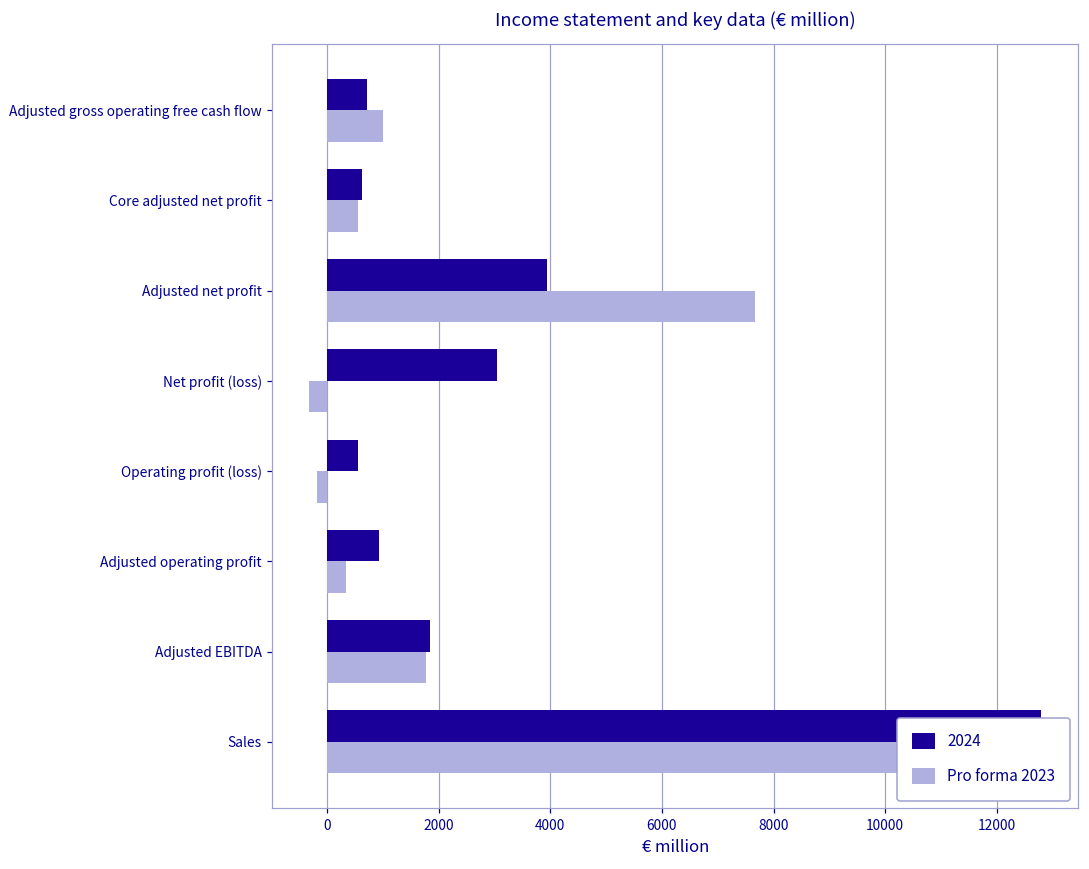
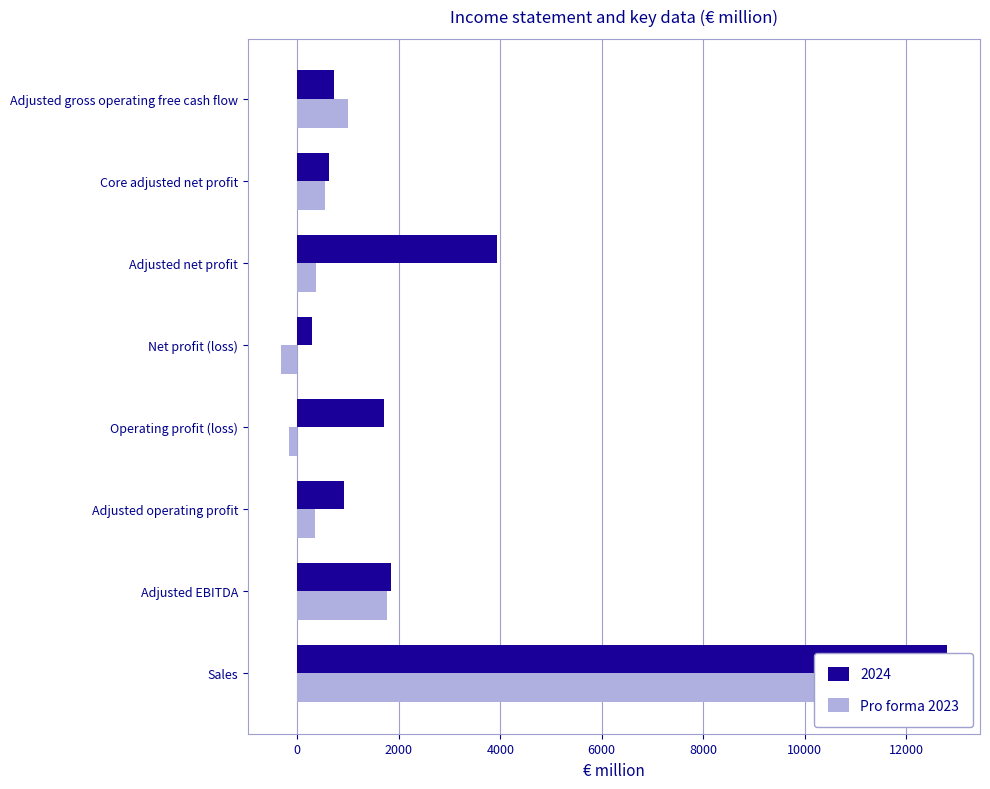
Pro forma 2023, Adjusted net profit: 7700 -> 400
2024, Net profit (loss): 3000 -> 300
2024, Operating profit (loss): 600 -> 1700
